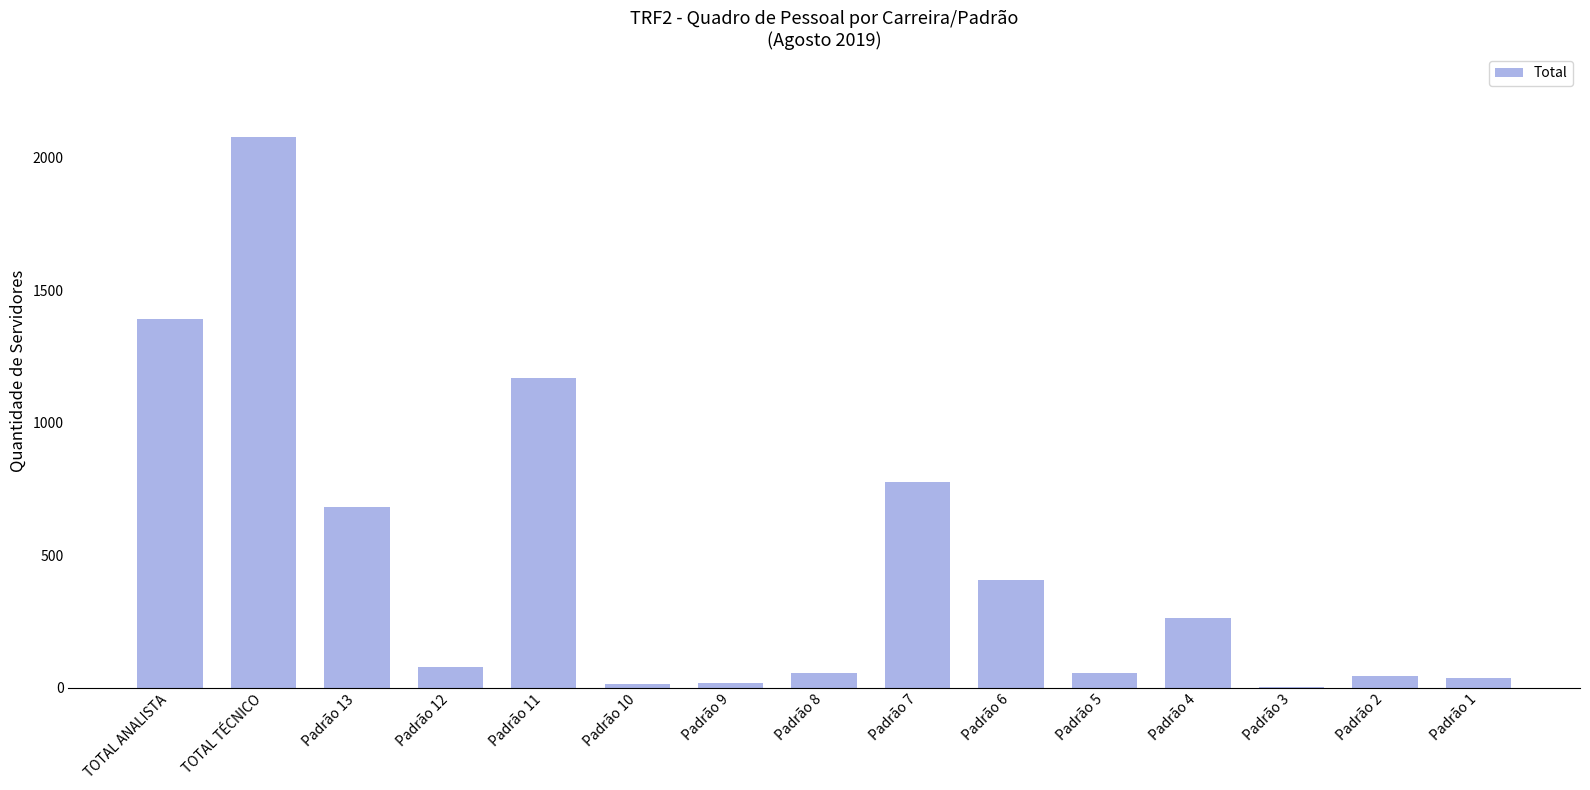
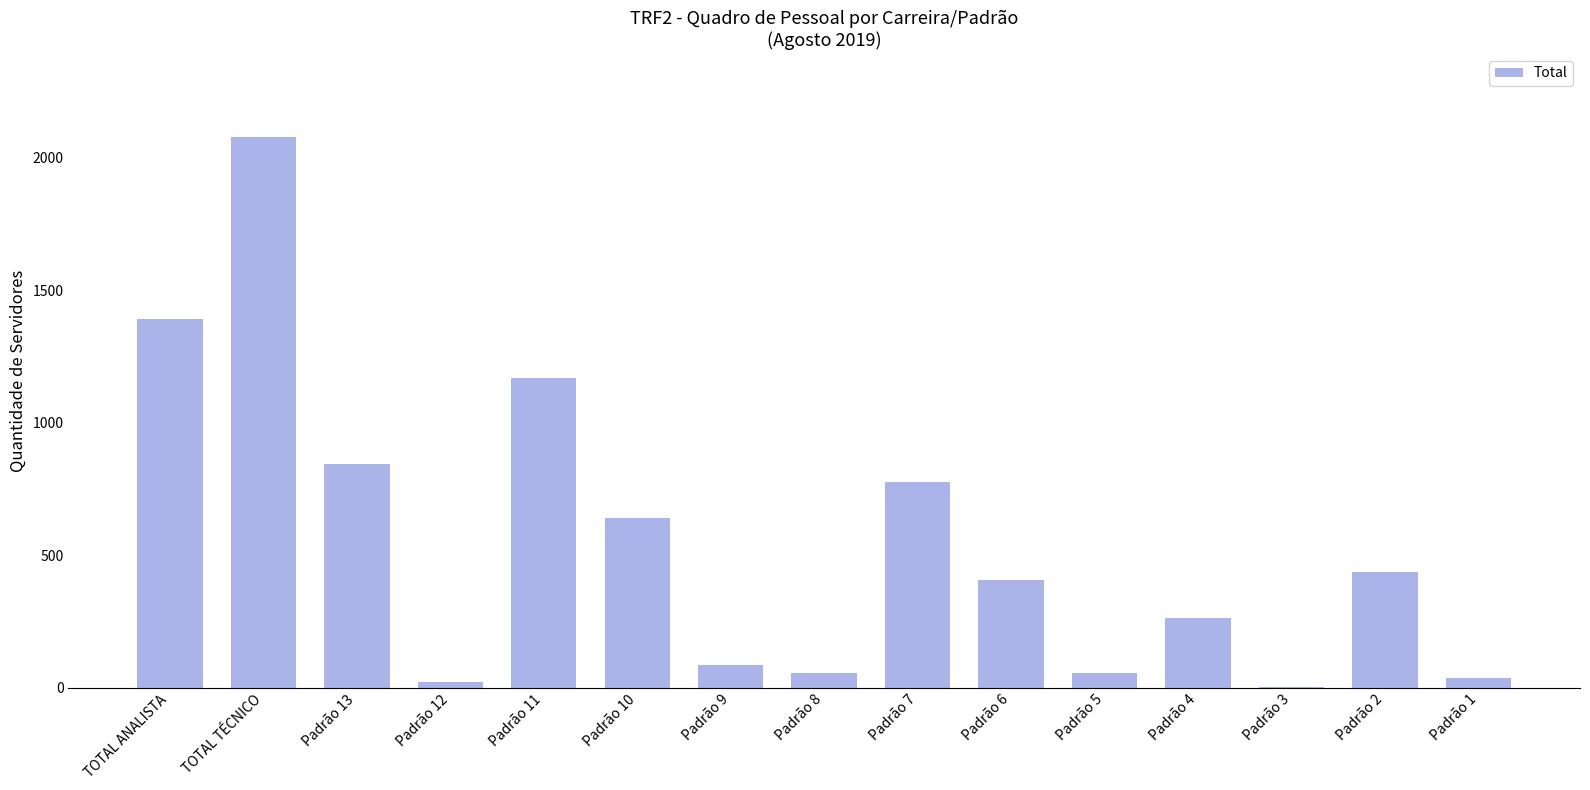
Padrão 13: 680 -> 850
Padrão 12: 80 -> 20
Padrão 10: 20 -> 640
Padrão 9: 20 -> 90
Padrão 2: 50 -> 440
